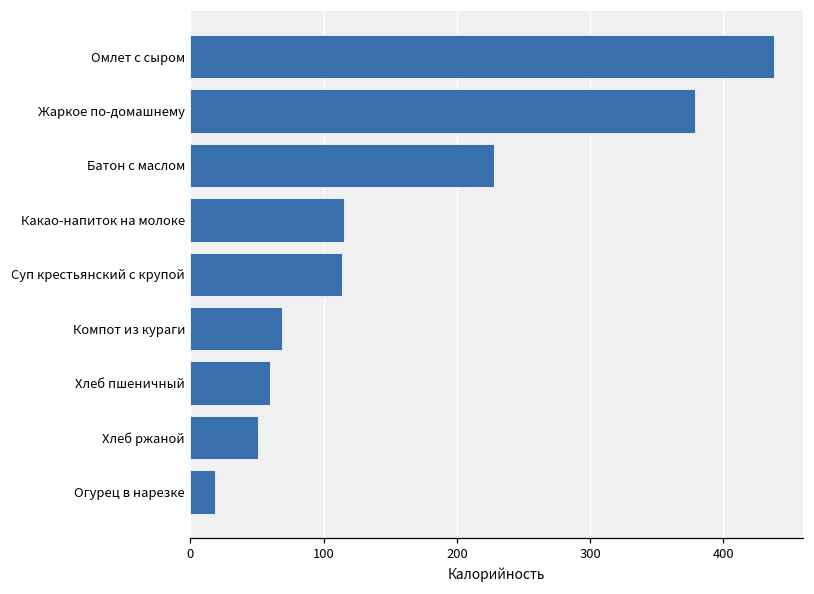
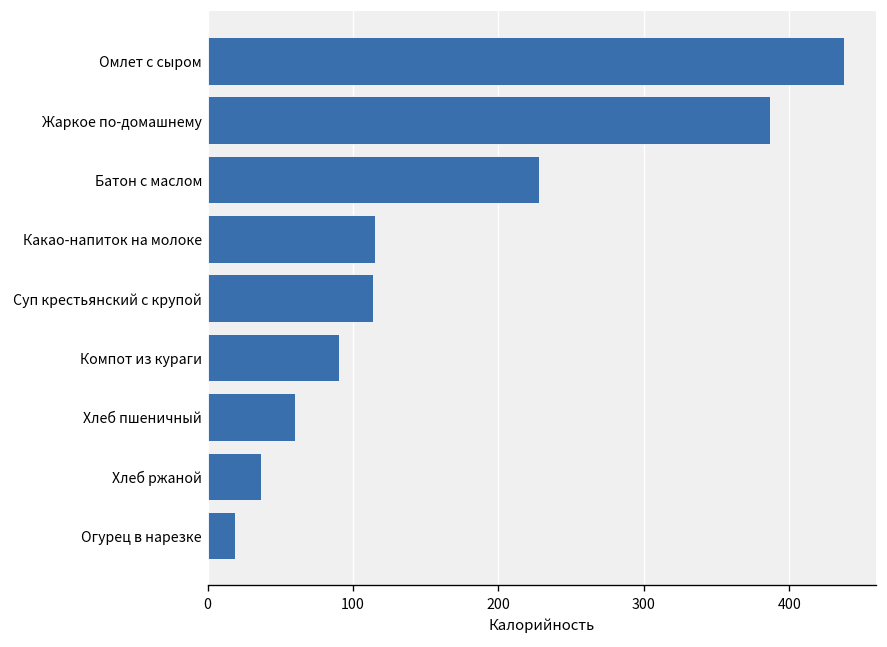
Жаркое по-домашнему: 379 -> 387
Компот из кураги: 68 -> 91
Хлеб ржаной: 51 -> 37
